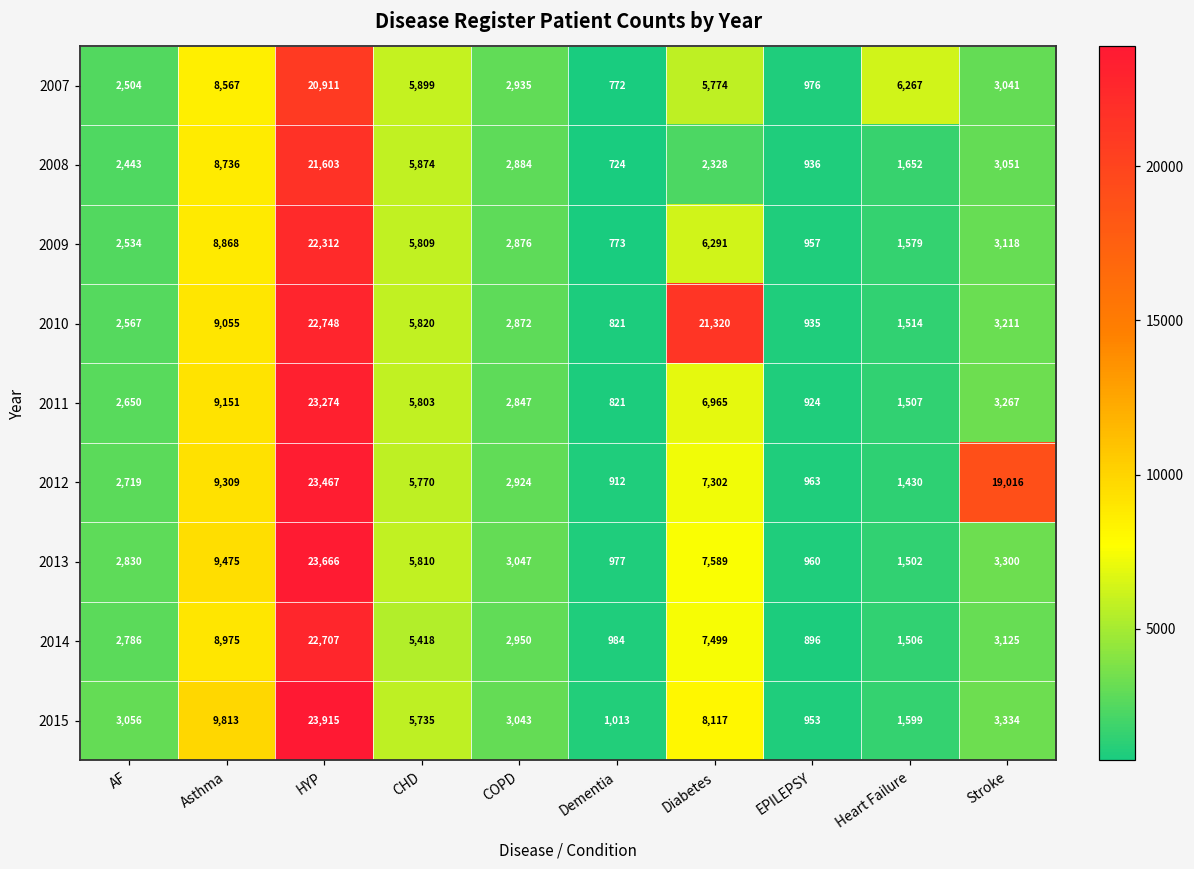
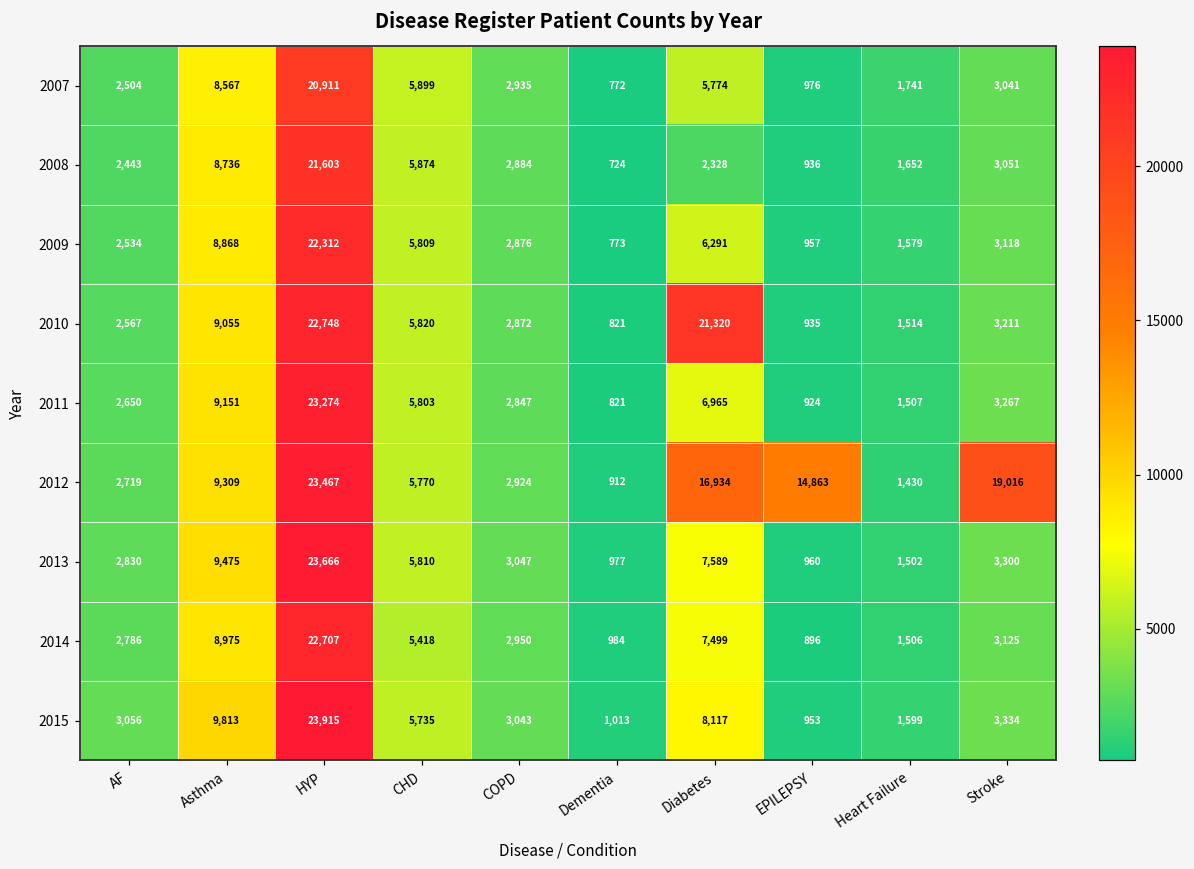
2007, Heart Failure: 6,267 -> 1,741
2012, Diabetes: 7,302 -> 16,934
2012, EPILEPSY: 963 -> 14,863
